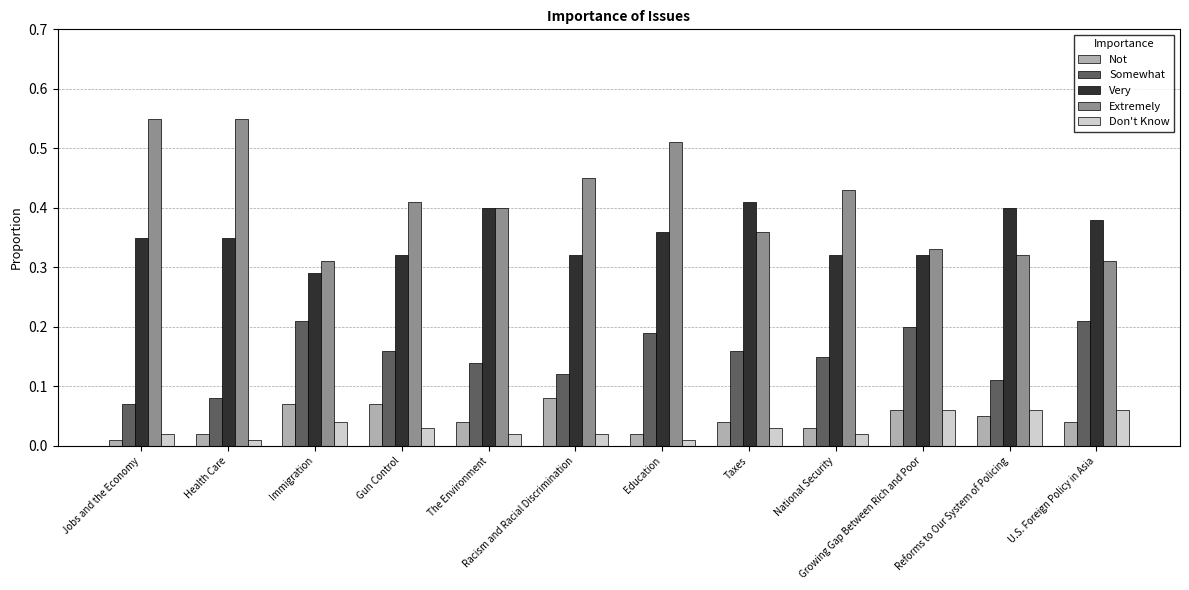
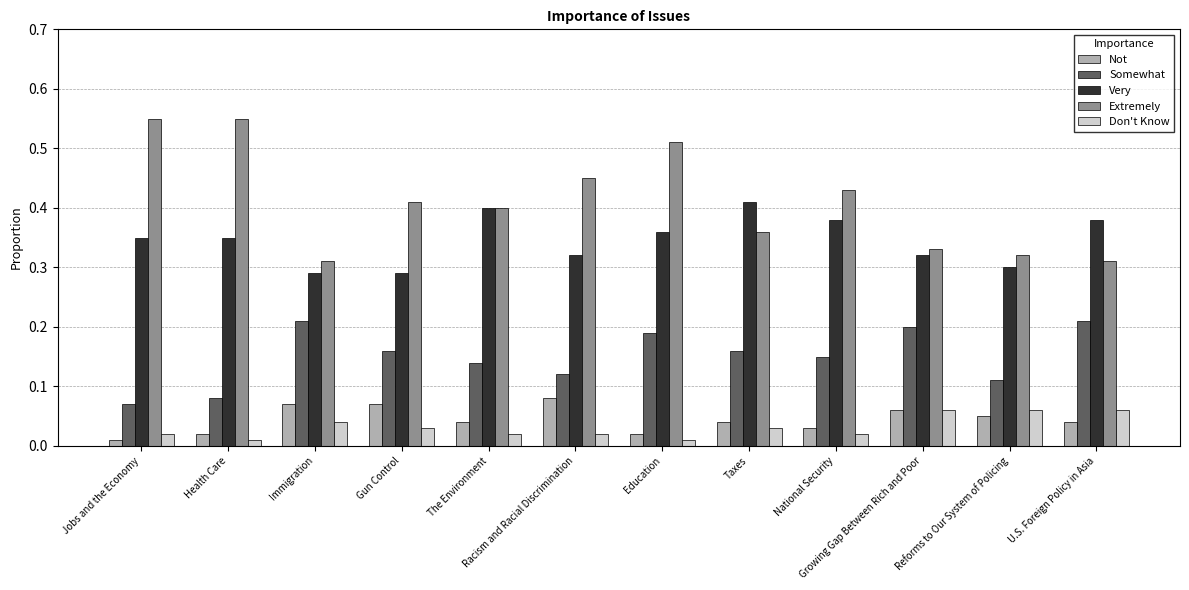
Very, Gun Control: 0.32 -> 0.29
Very, National Security: 0.32 -> 0.38
Very, Reforms to Our System of Policing: 0.4 -> 0.3
